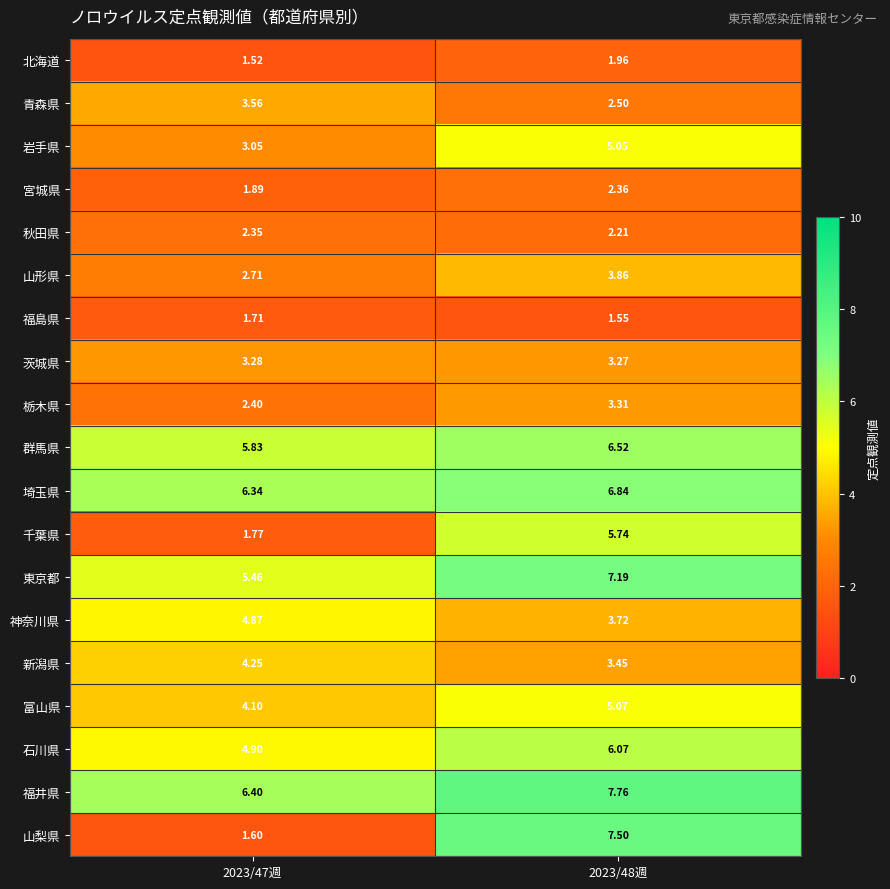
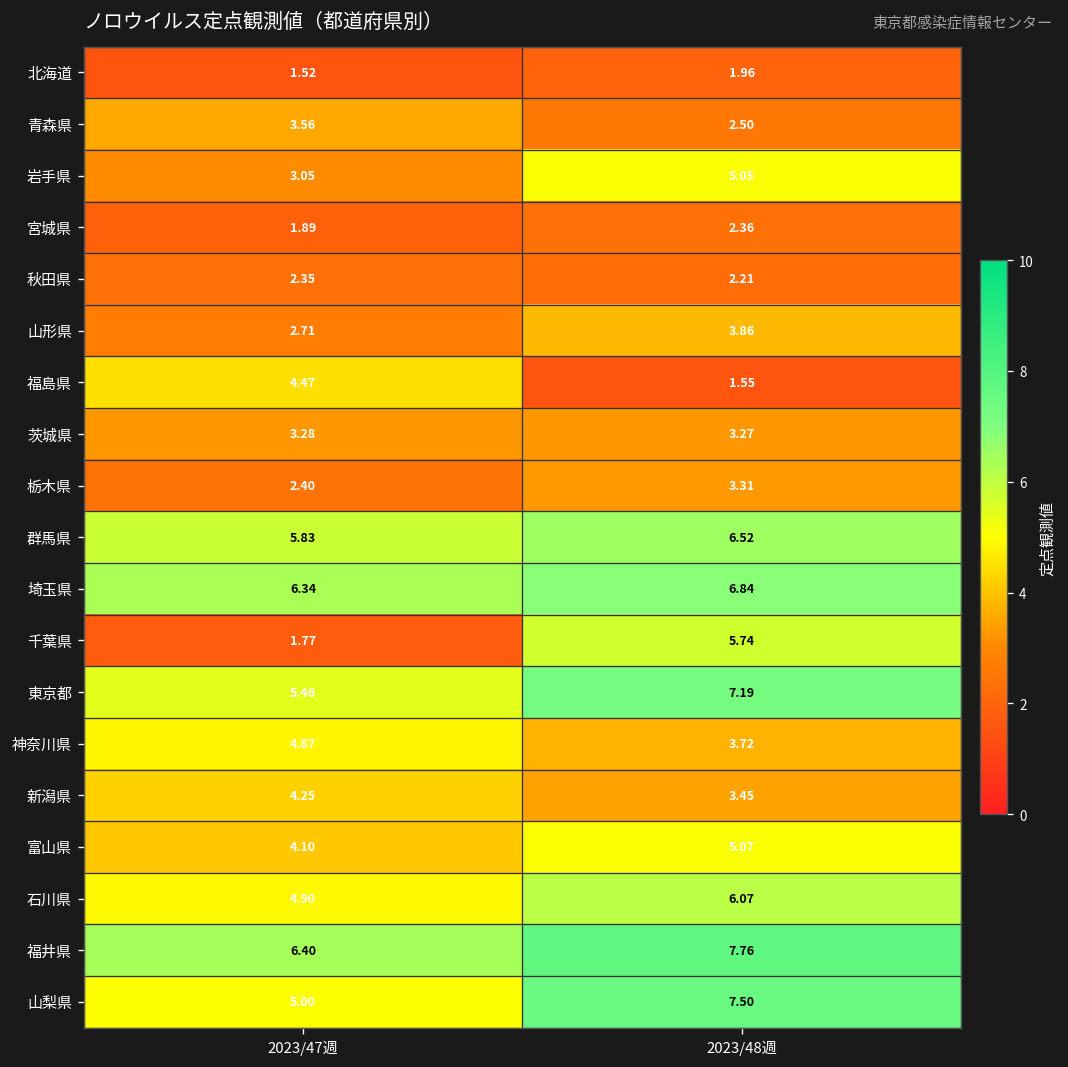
福島県, 2023/47週: 1.71 -> 4.47
山梨県, 2023/47週: 1.60 -> 5.00
